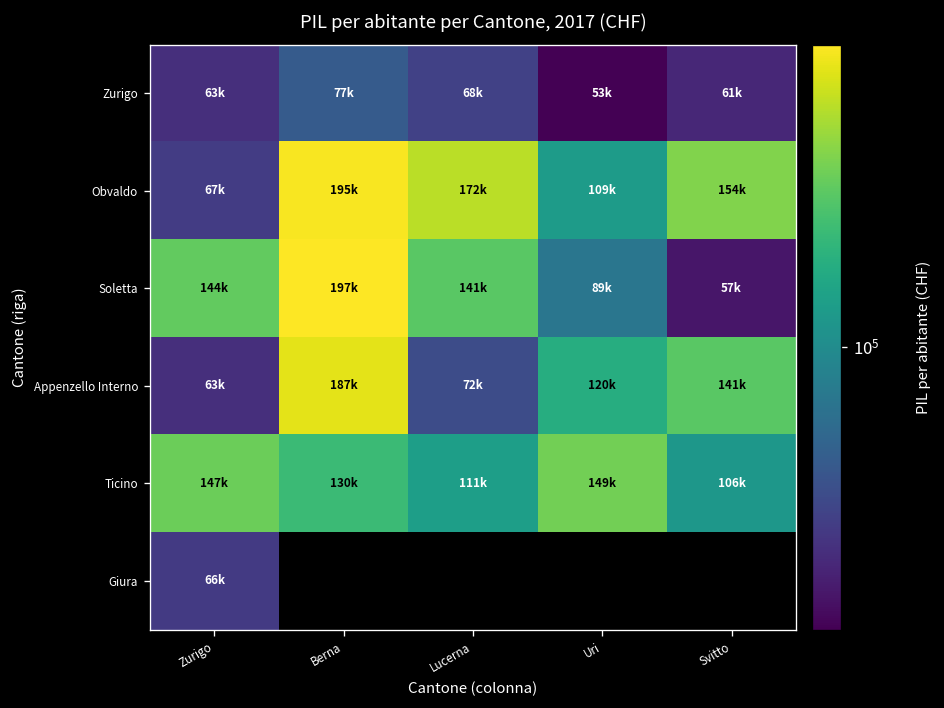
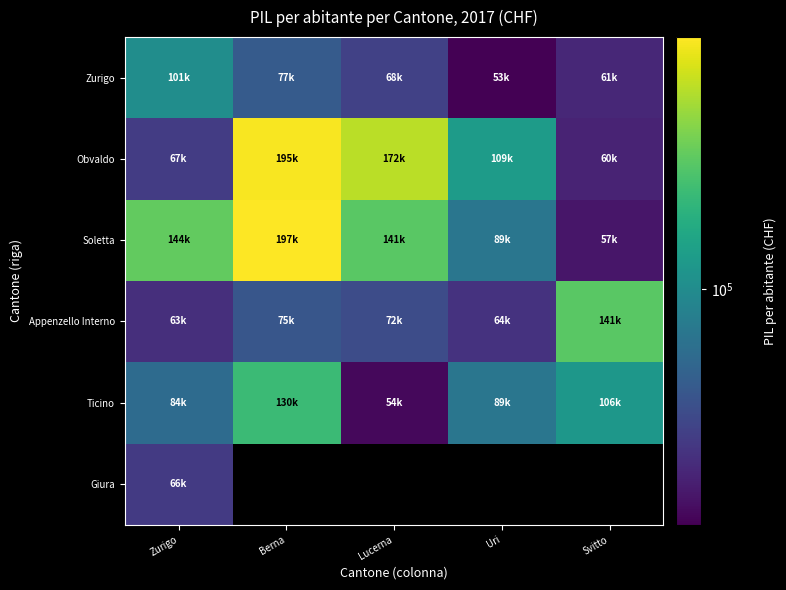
Zurigo, Zurigo: 63k -> 101k
Obvaldo, Svitto: 154k -> 60k
Appenzello Interno, Berna: 187k -> 75k
Appenzello Interno, Uri: 120k -> 64k
Ticino, Zurigo: 147k -> 84k
Ticino, Lucerna: 111k -> 54k
Ticino, Uri: 149k -> 89k
